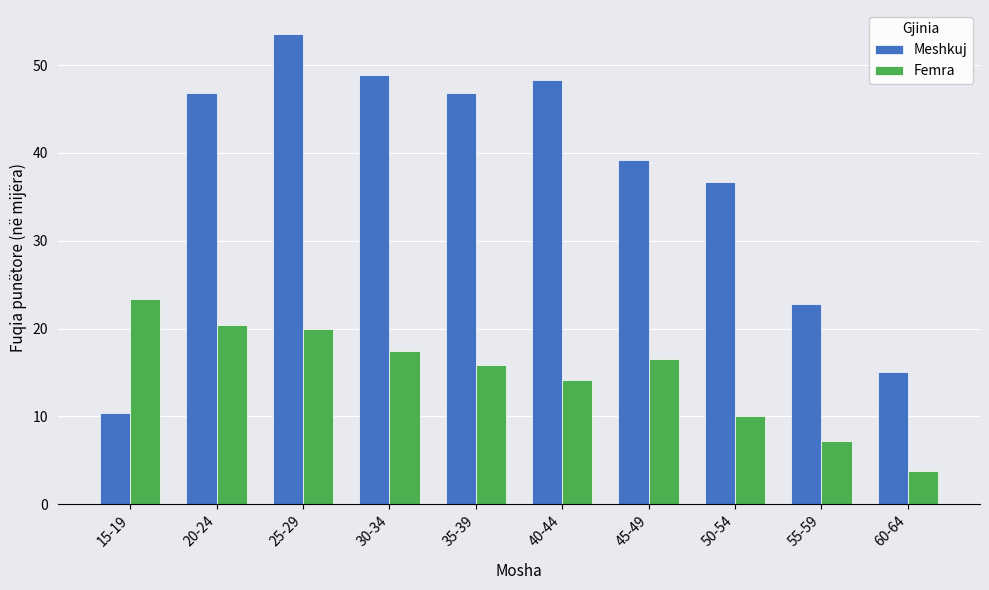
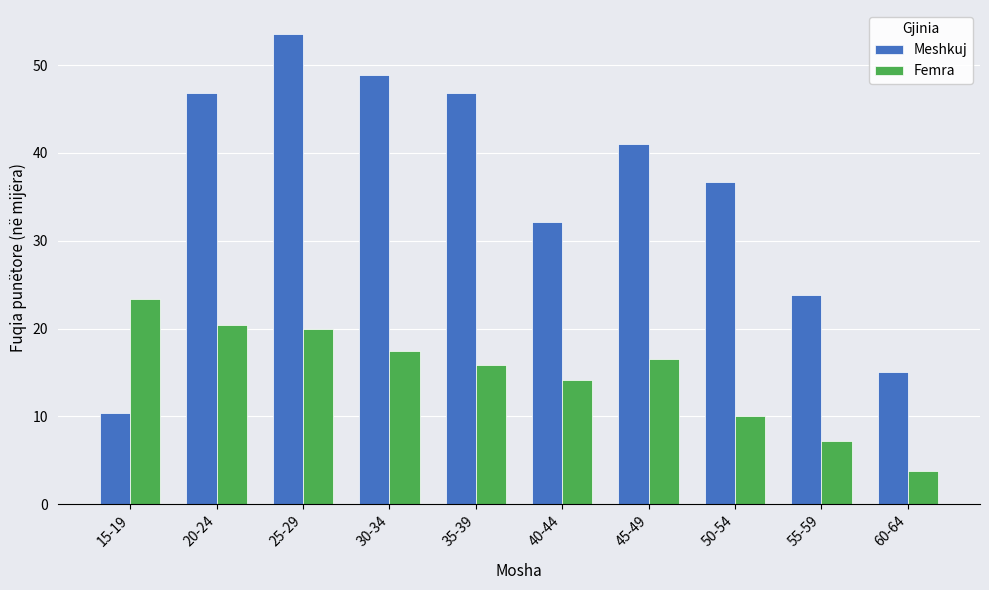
Meshkuj, 40-44: 48 -> 32
Meshkuj, 45-49: 39 -> 41
Meshkuj, 55-59: 23 -> 24
